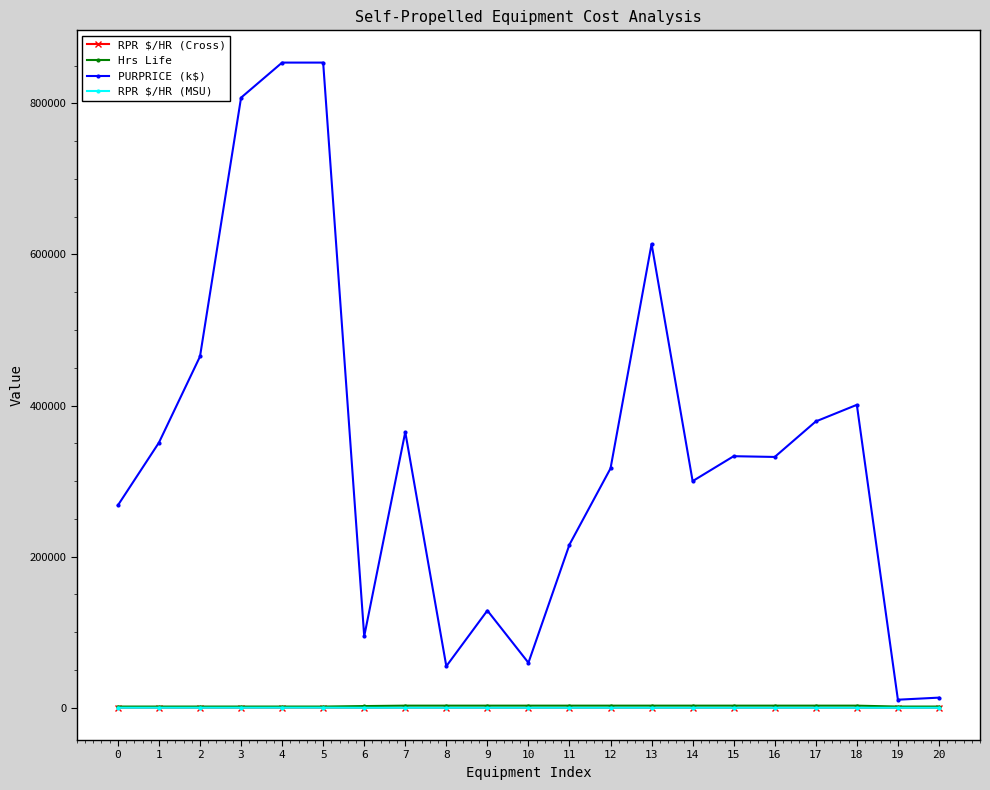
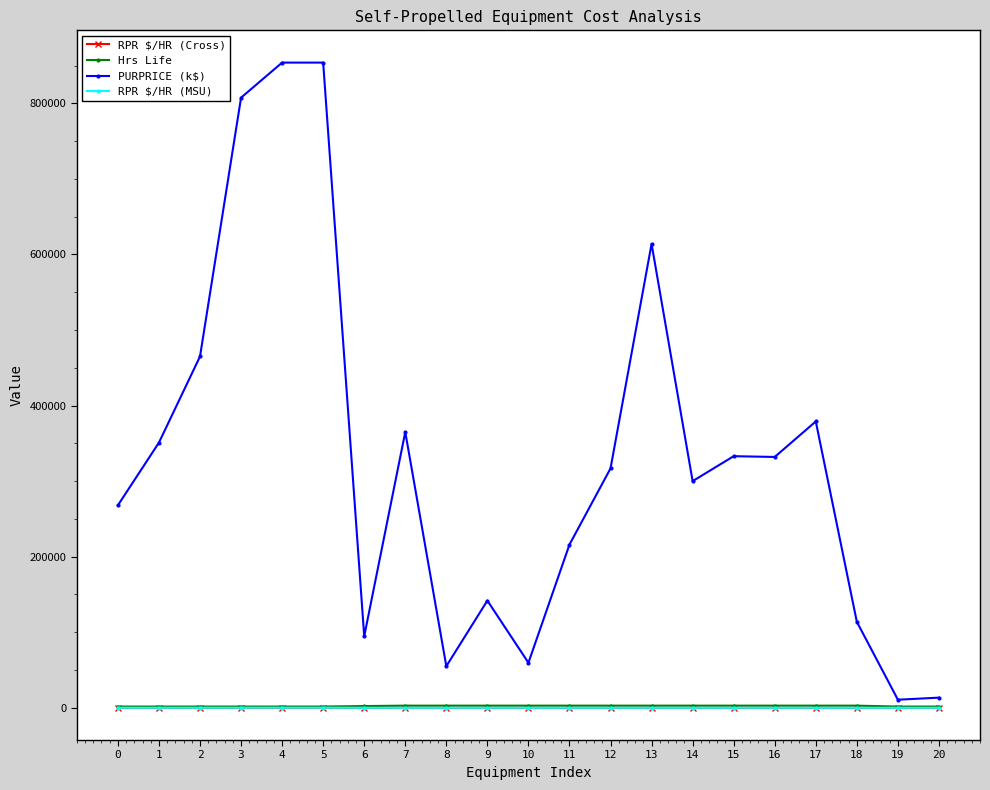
PURPRICE (k$), 9: 130000 -> 140000
PURPRICE (k$), 18: 400000 -> 110000
